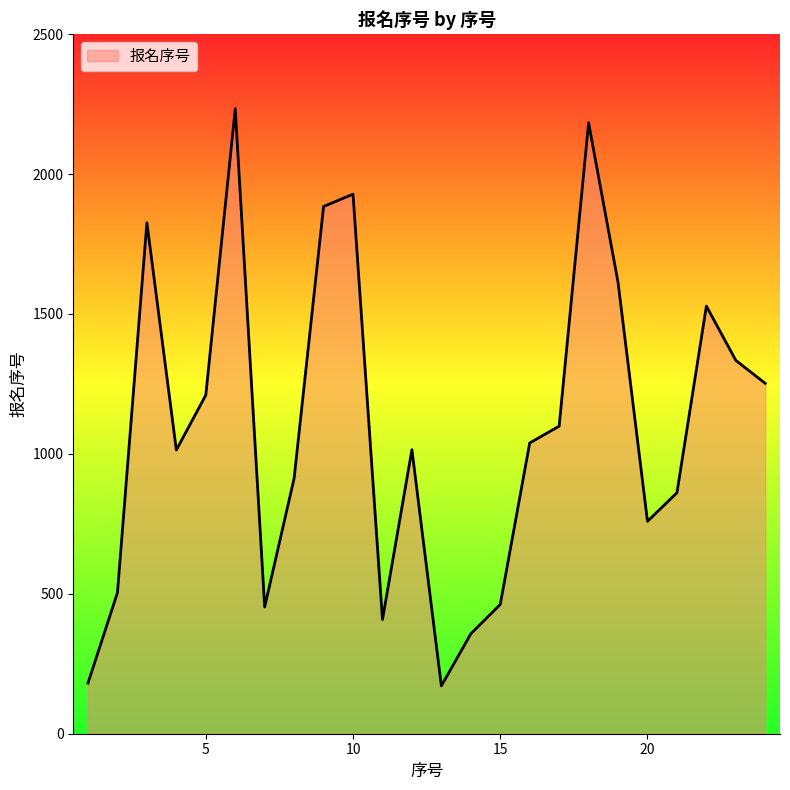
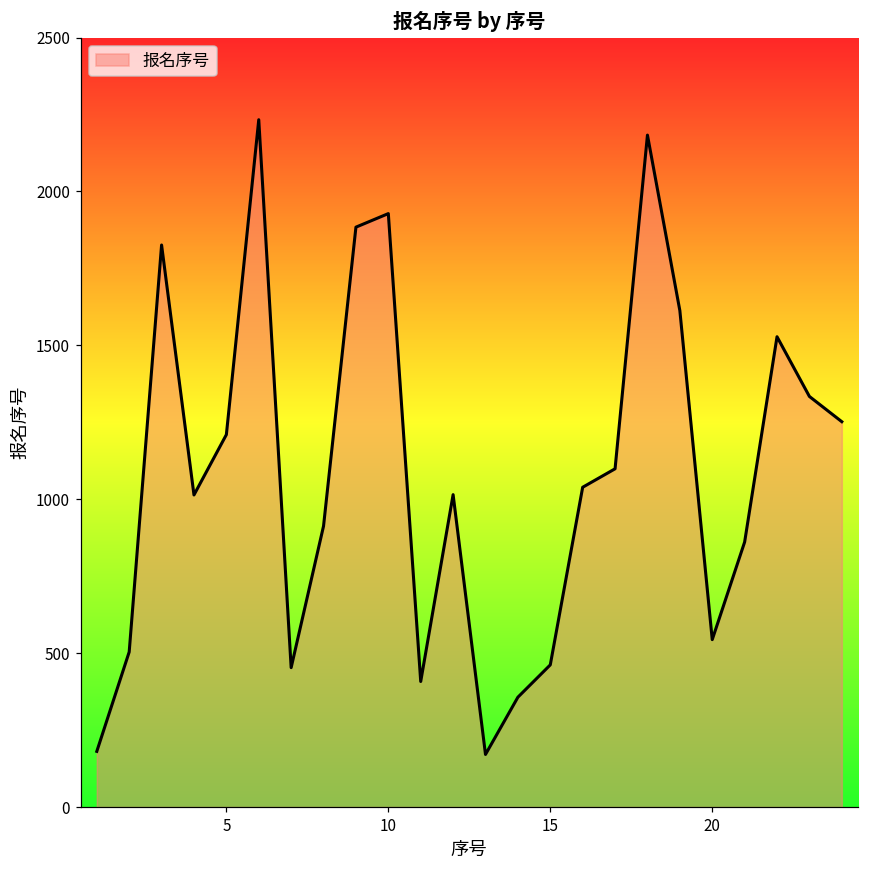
20: 760 -> 540
